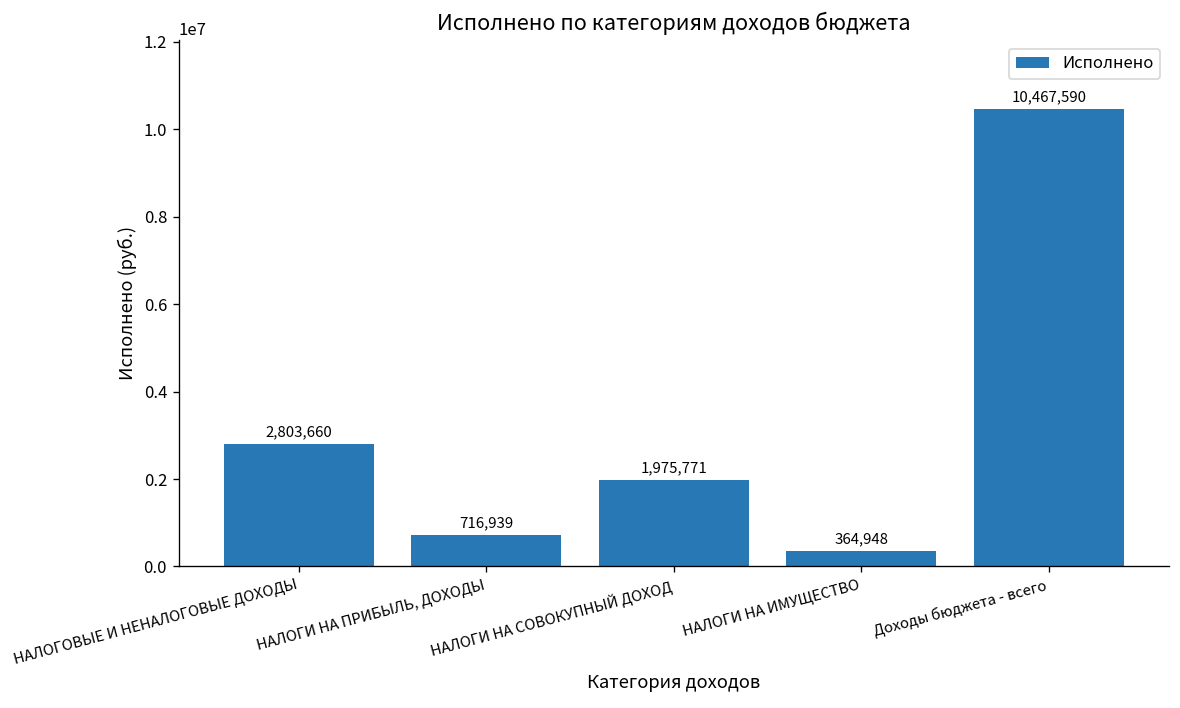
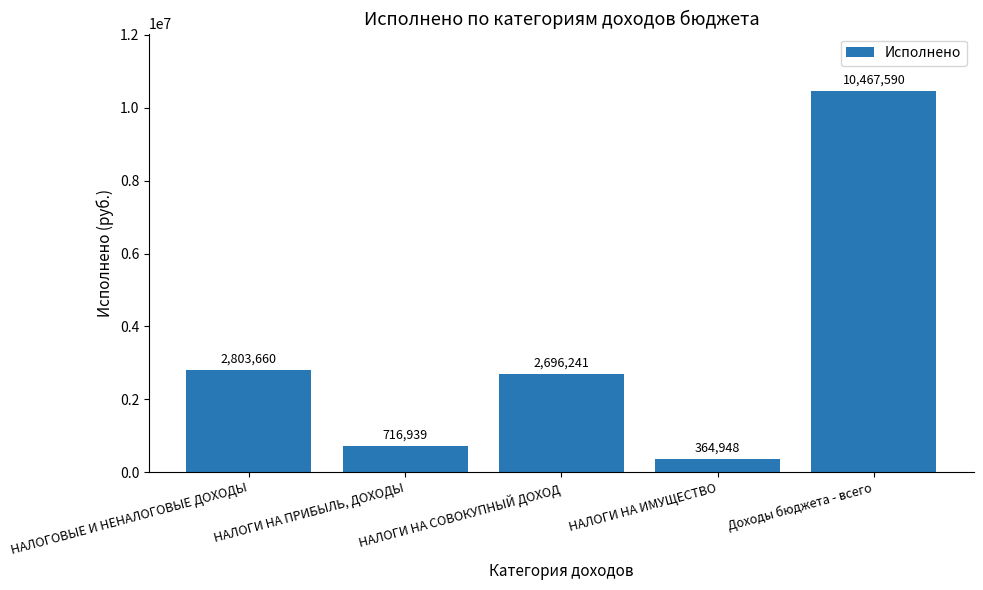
НАЛОГИ НА СОВОКУПНЫЙ ДОХОД: 1,975,771 -> 2,696,241
